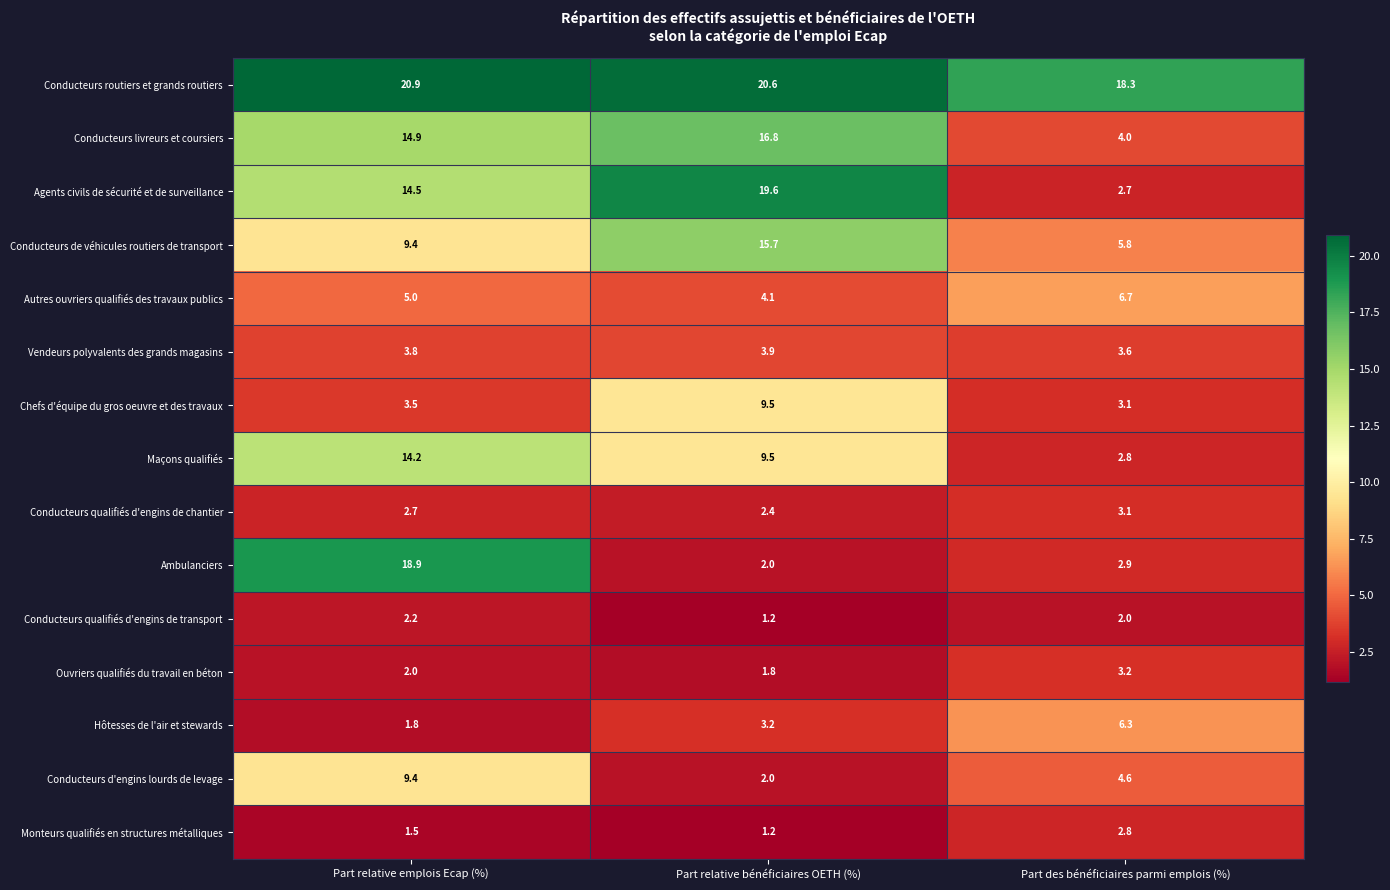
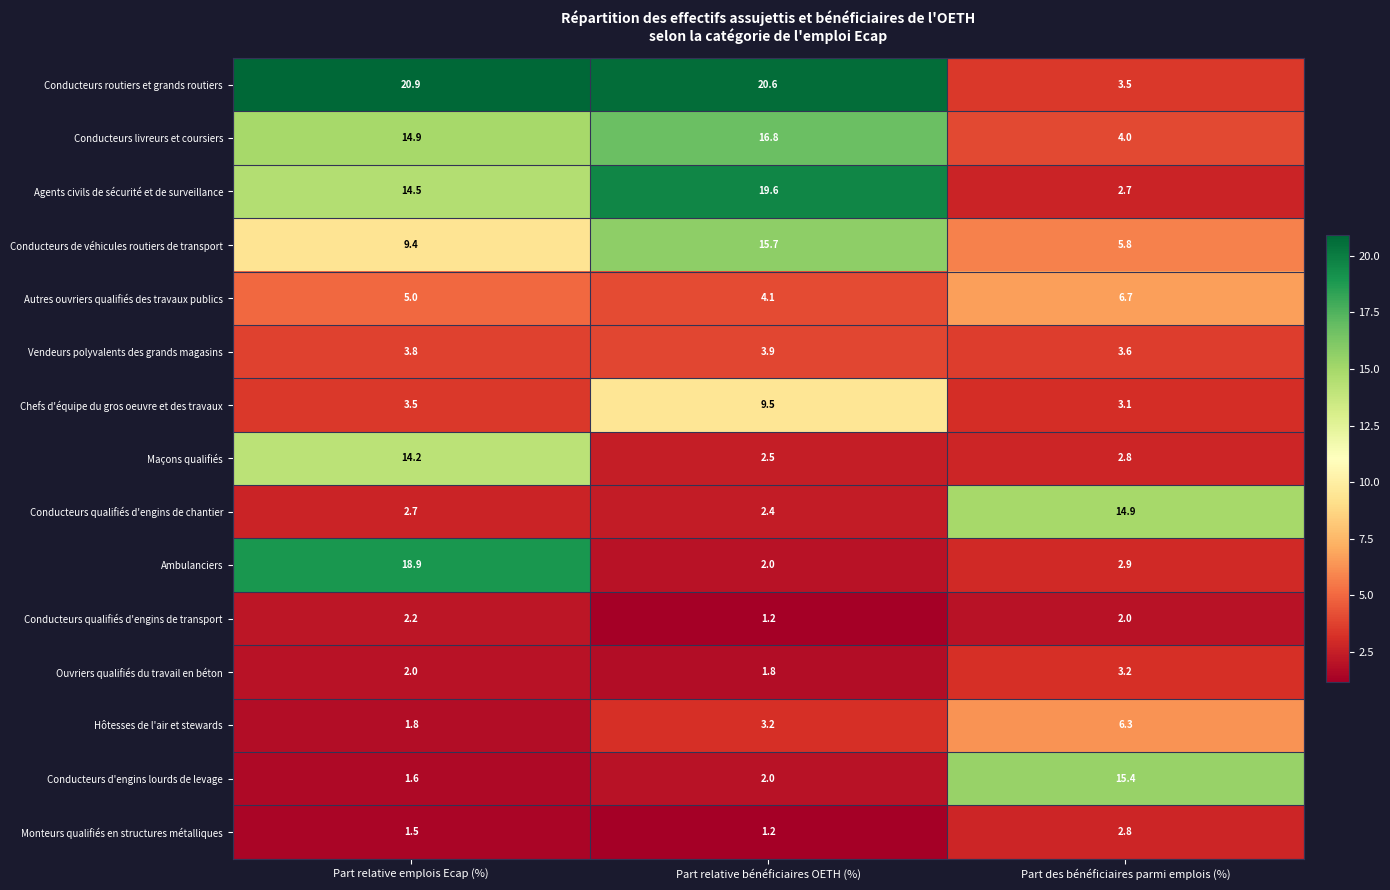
Conducteurs routiers et grands routiers, Part des bénéficiaires parmi emplois (%): 18.3 -> 3.5
Maçons qualifiés, Part relative bénéficiaires OETH (%): 9.5 -> 2.5
Conducteurs qualifiés d'engins de chantier, Part des bénéficiaires parmi emplois (%): 3.1 -> 14.9
Conducteurs d'engins lourds de levage, Part relative emplois Ecap (%): 9.4 -> 1.6
Conducteurs d'engins lourds de levage, Part des bénéficiaires parmi emplois (%): 4.6 -> 15.4
